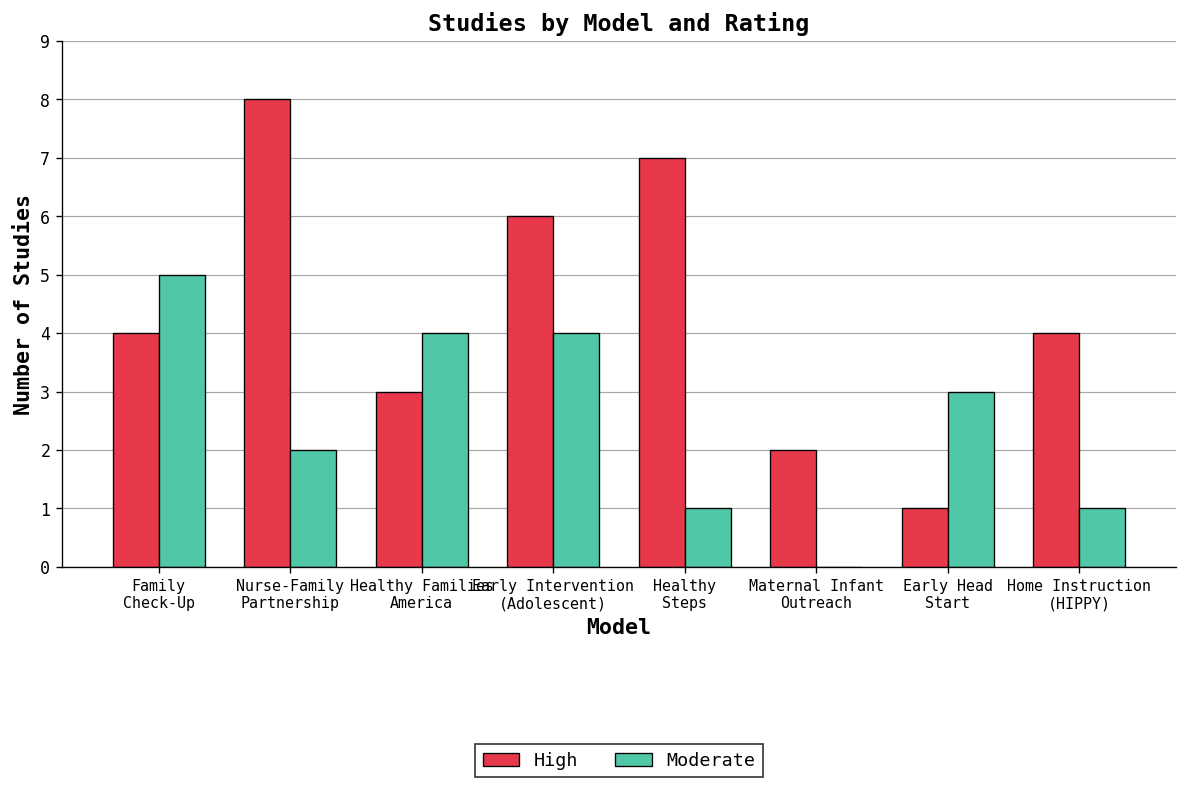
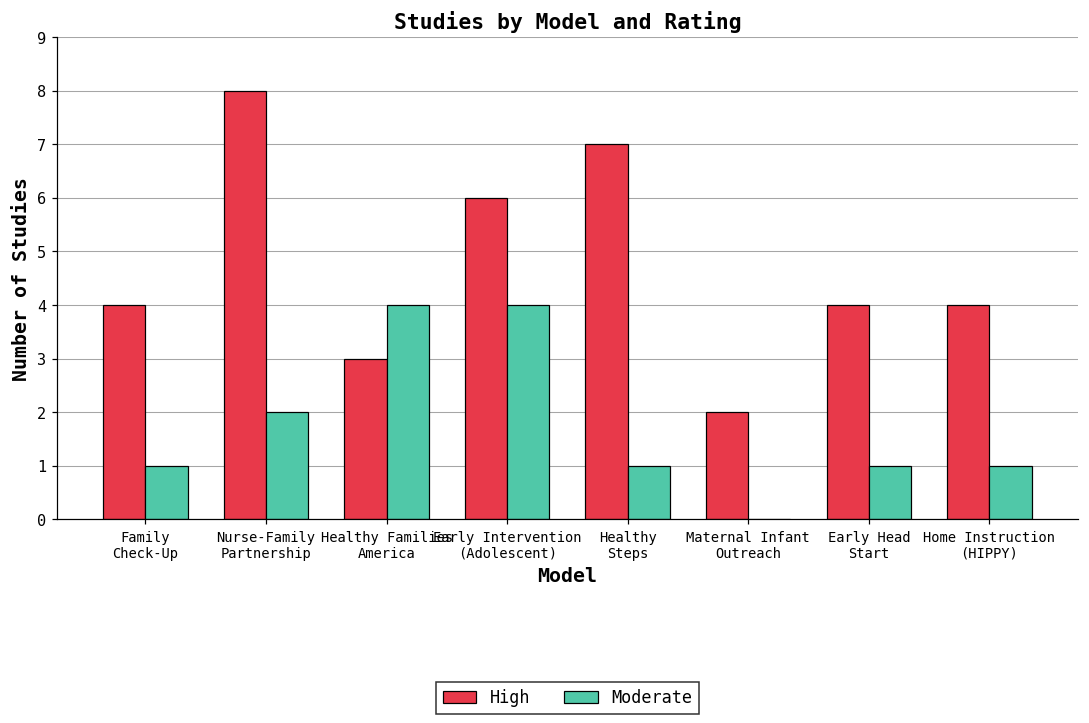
Moderate, Family Check-Up: 5 -> 1
High, Early Head Start: 1 -> 4
Moderate, Early Head Start: 3 -> 1
